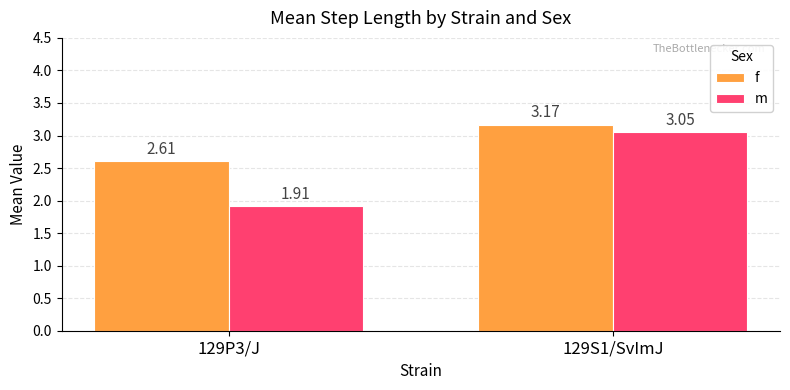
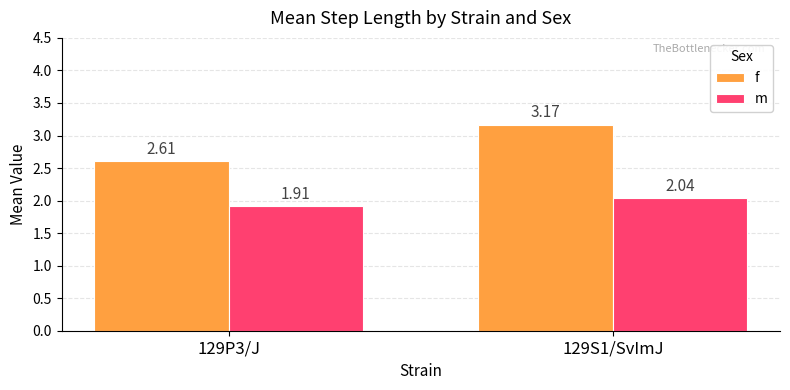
m, 129S1/SvImJ: 3.05 -> 2.04
